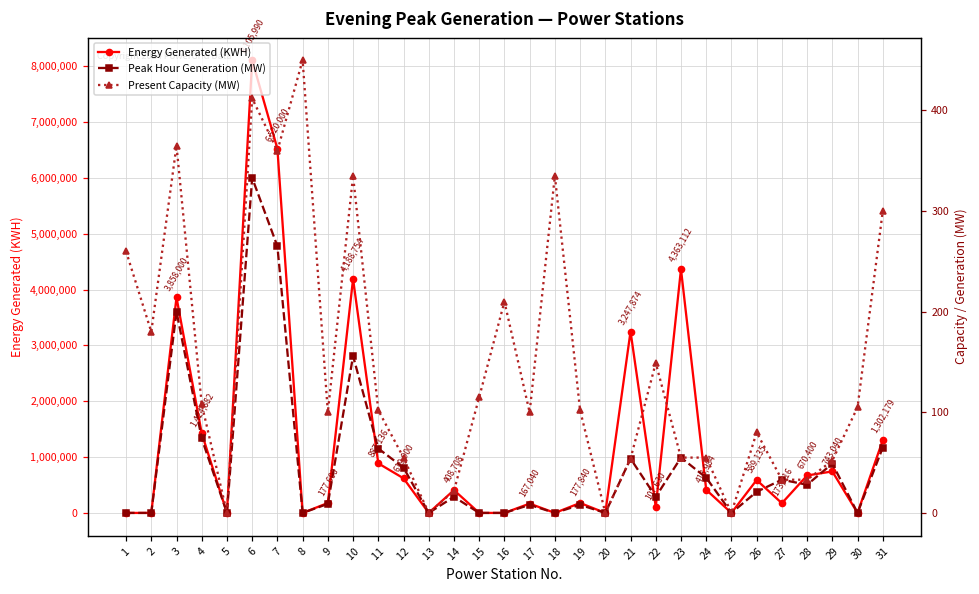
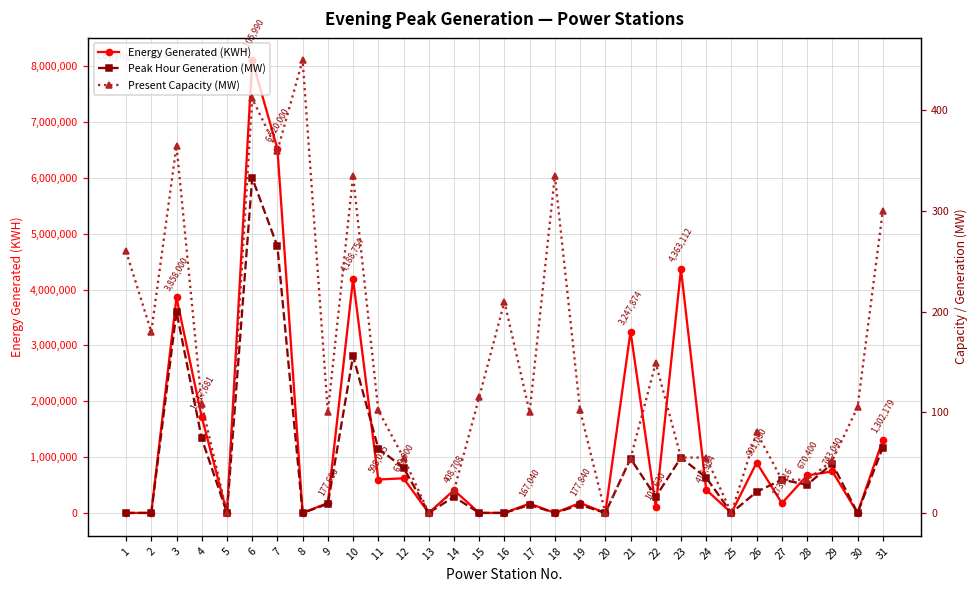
Energy Generated (KWH), 4: 1,424,882 -> 1,717,681
Energy Generated (KWH), 11: 887,136 -> 598,015
Energy Generated (KWH), 26: 589,135 -> 901,080
